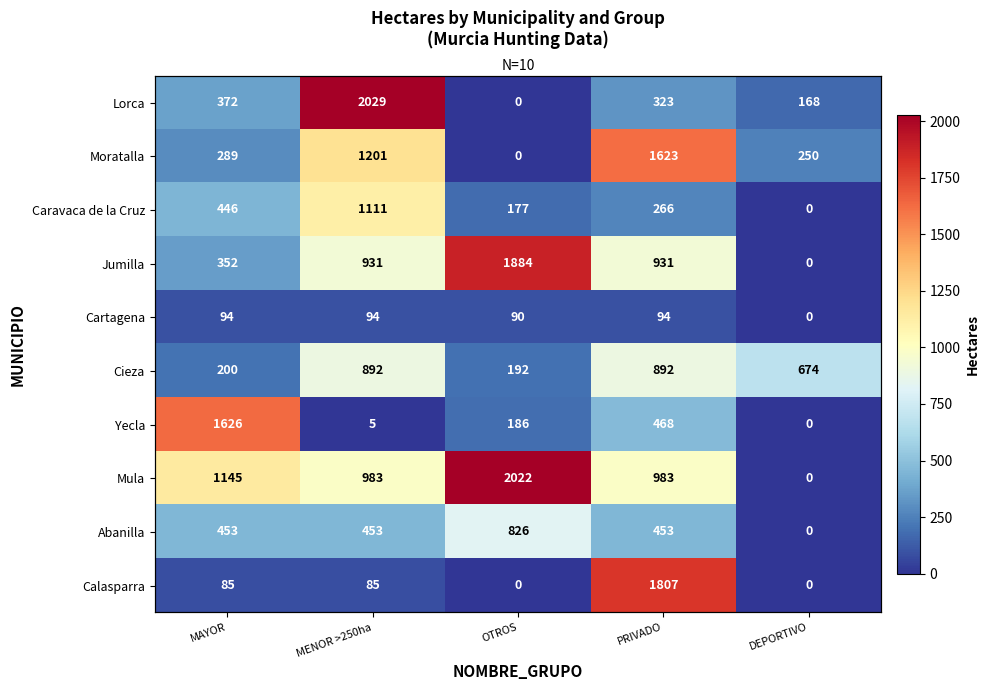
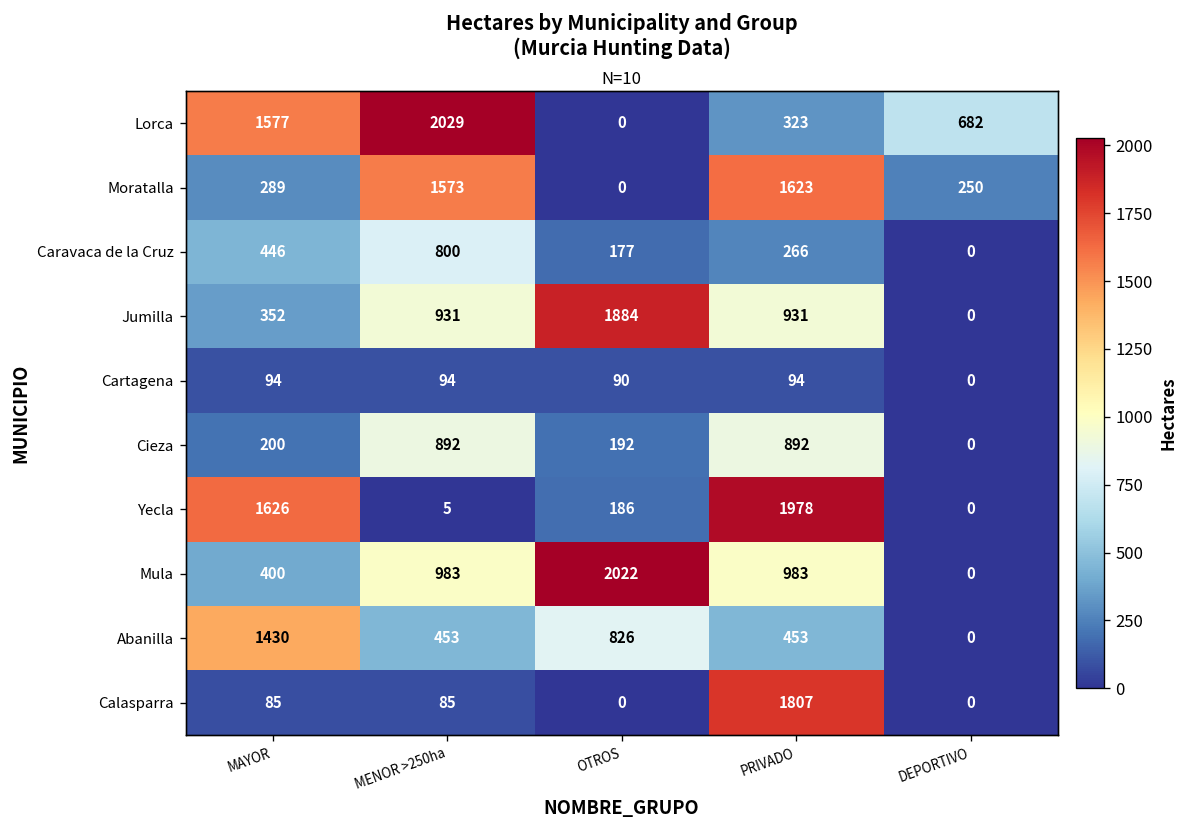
Lorca, MAYOR: 372 -> 1577
Lorca, DEPORTIVO: 168 -> 682
Moratalla, MENOR >250ha: 1201 -> 1573
Caravaca de la Cruz, MENOR >250ha: 1111 -> 800
Cieza, DEPORTIVO: 674 -> 0
Yecla, PRIVADO: 468 -> 1978
Mula, MAYOR: 1145 -> 400
Abanilla, MAYOR: 453 -> 1430
